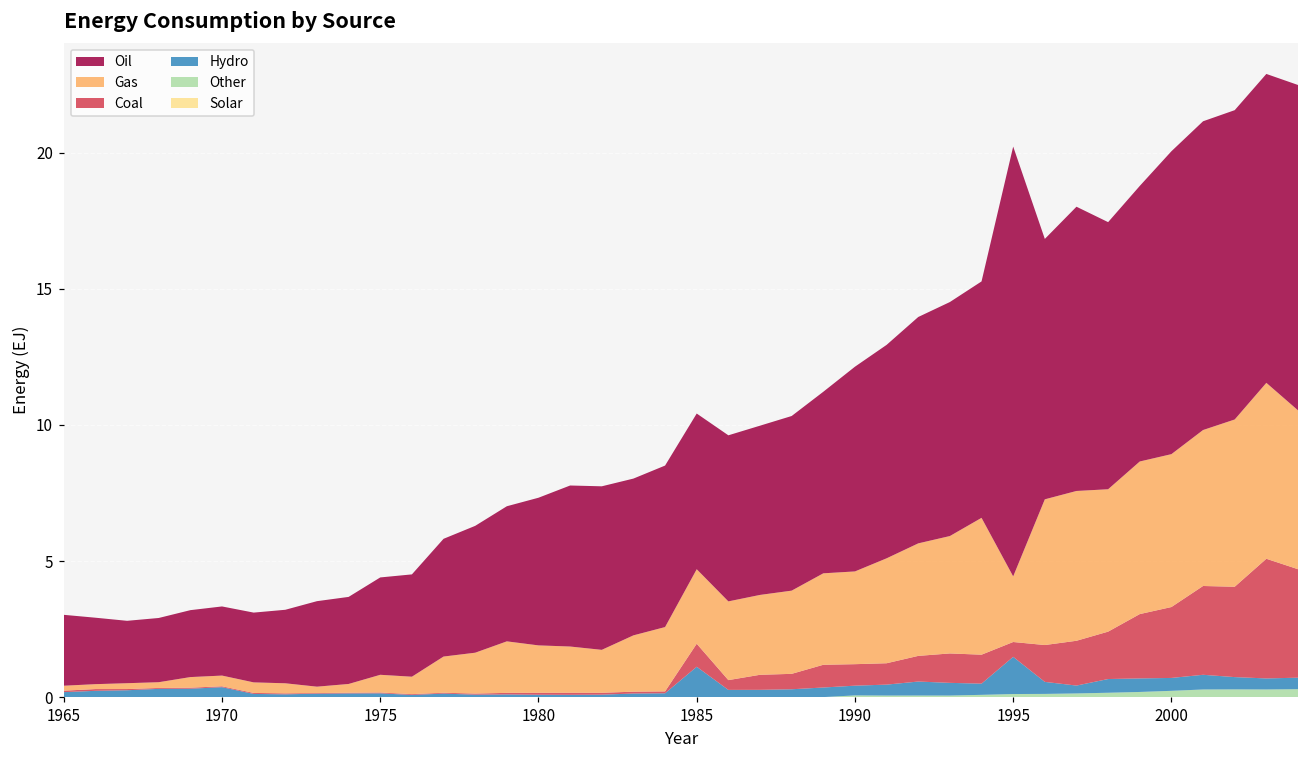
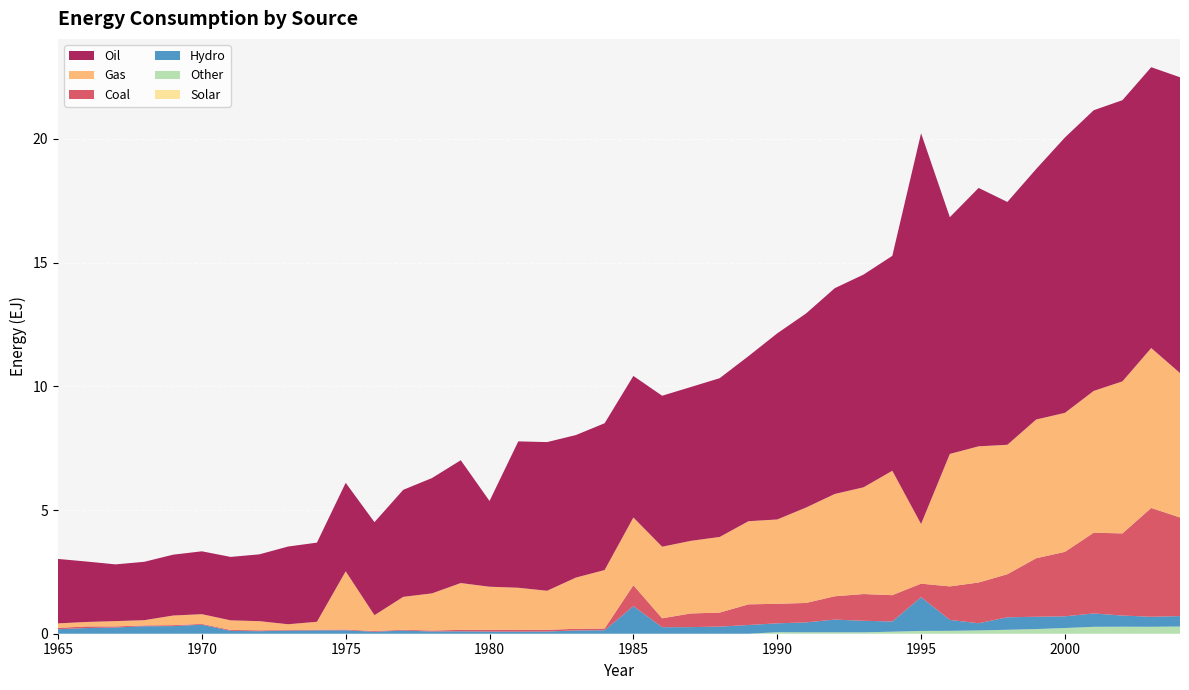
Gas, 1975: 0.7 -> 2.4
Oil, 1980: 5.4 -> 3.5
